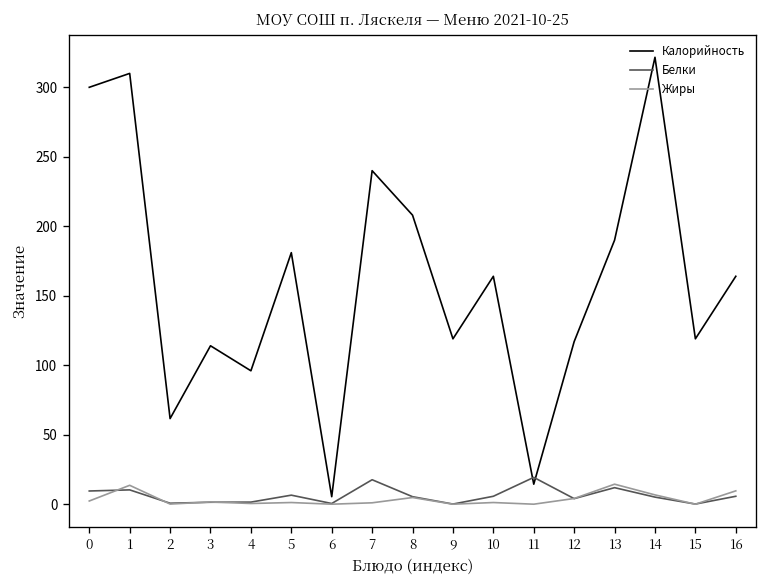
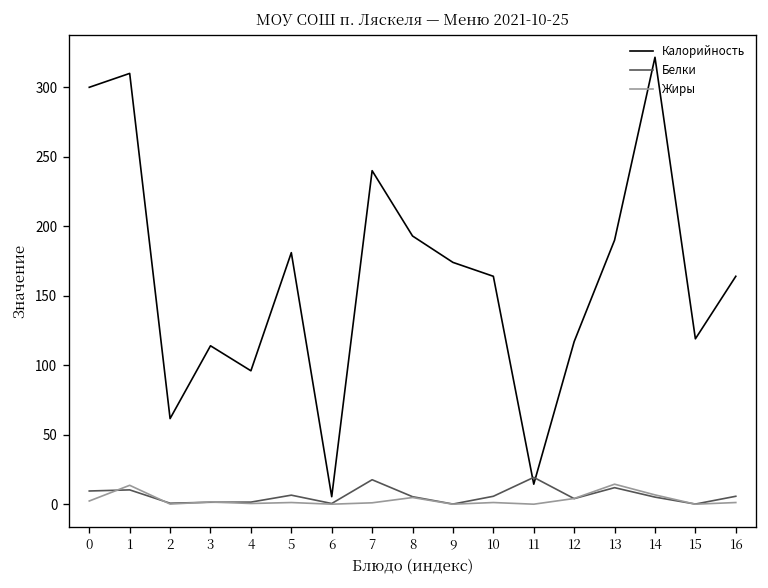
Калорийность, 8: 208 -> 193
Калорийность, 9: 119 -> 174
Жиры, 16: 10 -> 1
